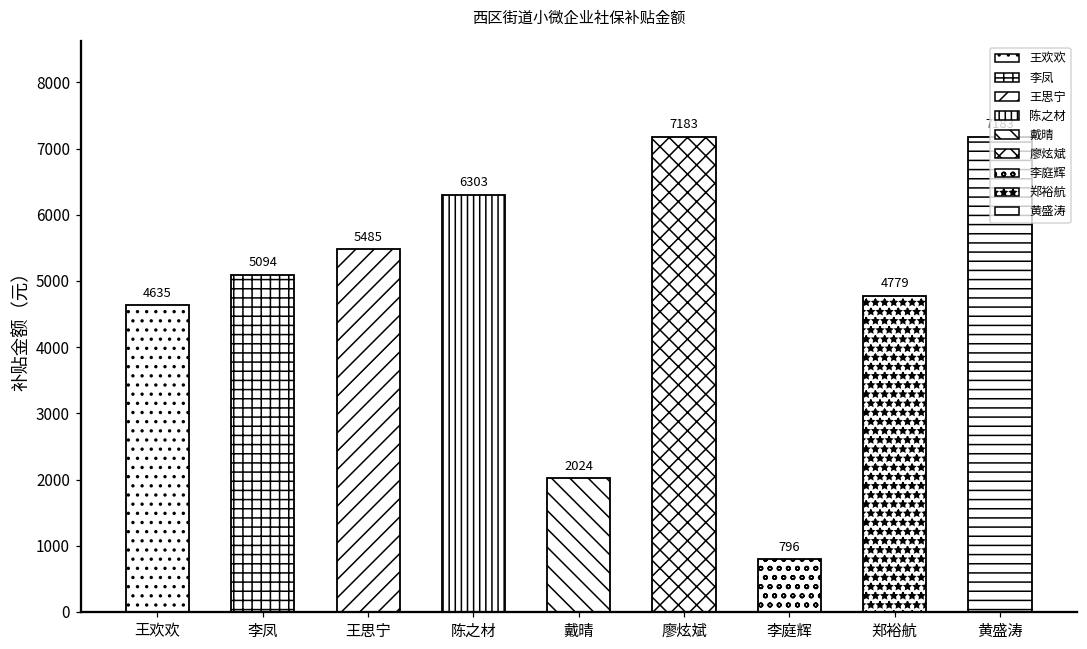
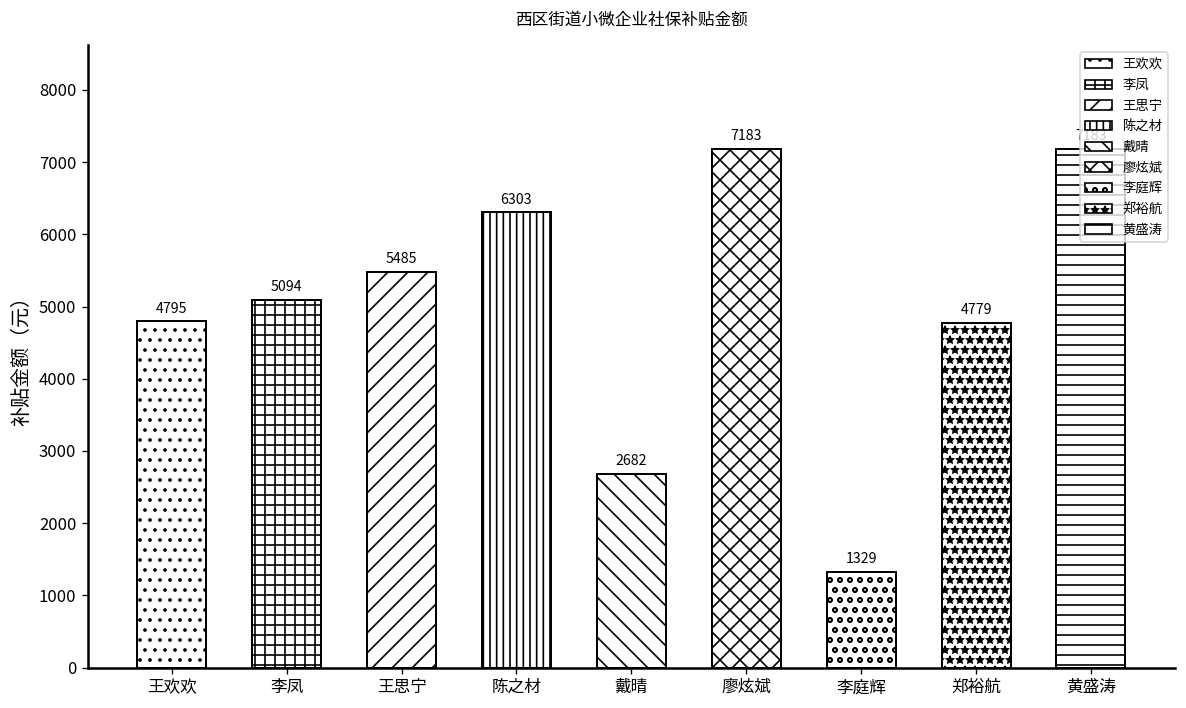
王欢欢: 4635 -> 4795
戴晴: 2024 -> 2682
李庭辉: 796 -> 1329
